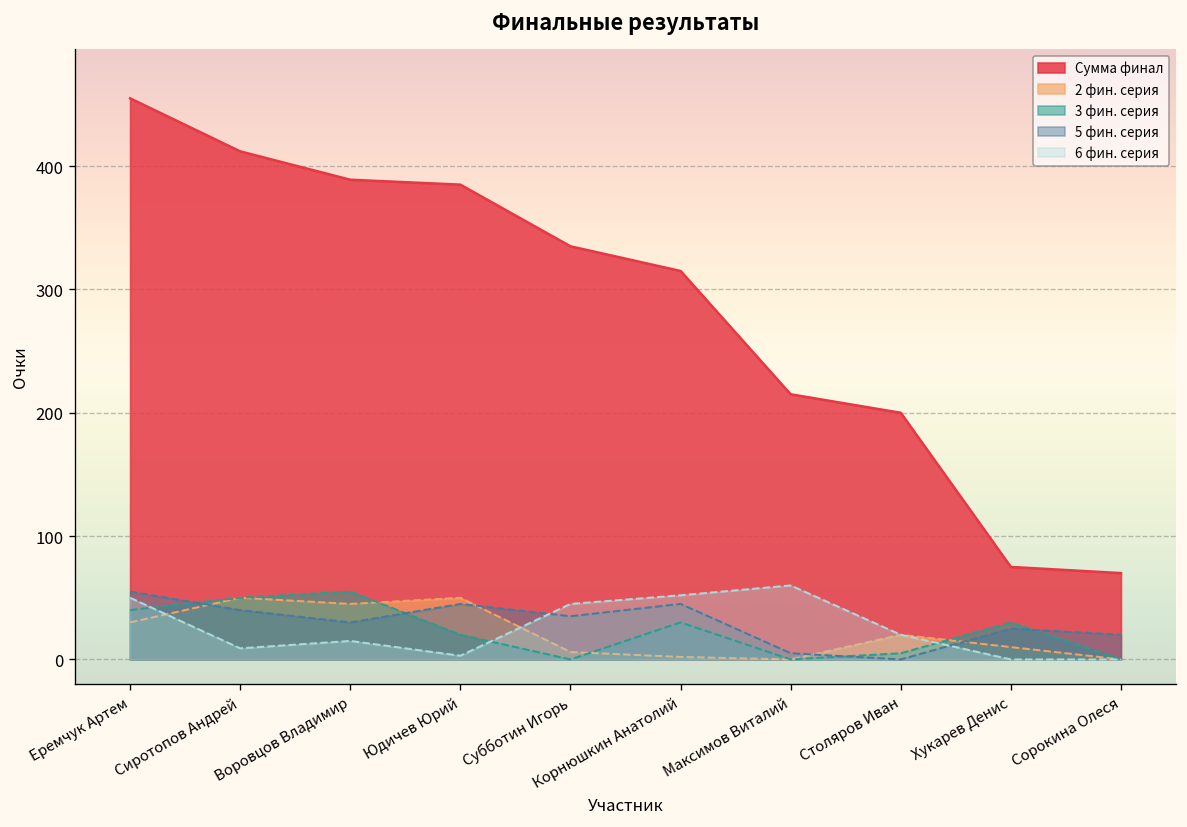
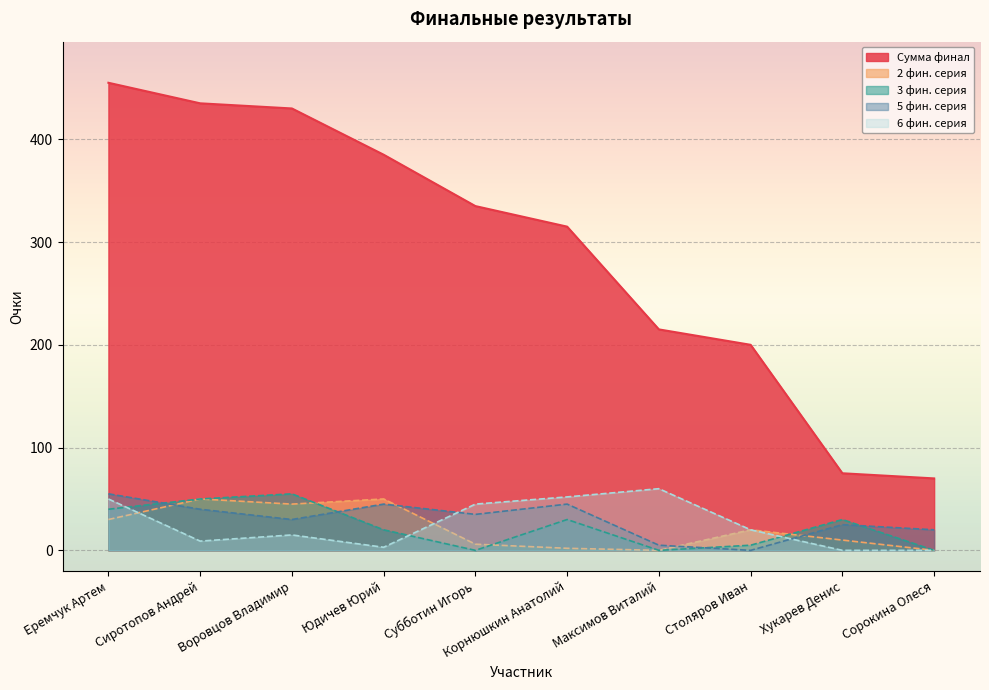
Сумма финал, Сиротопов Андрей: 412 -> 435
Сумма финал, Воровцов Владимир: 389 -> 430
